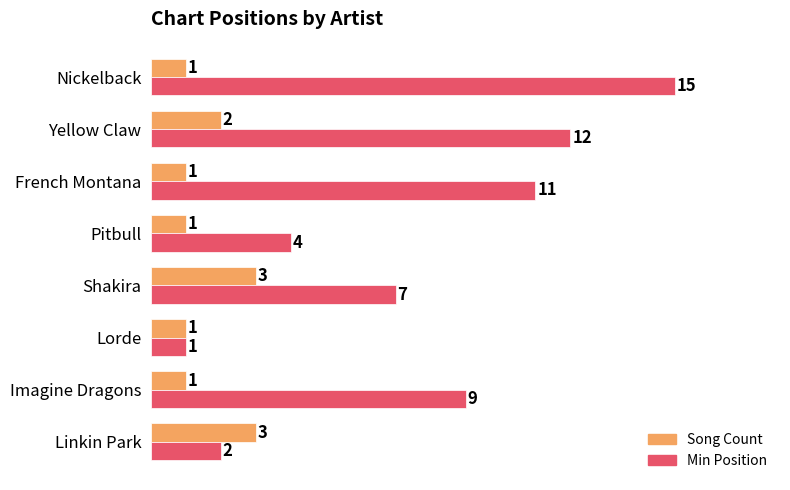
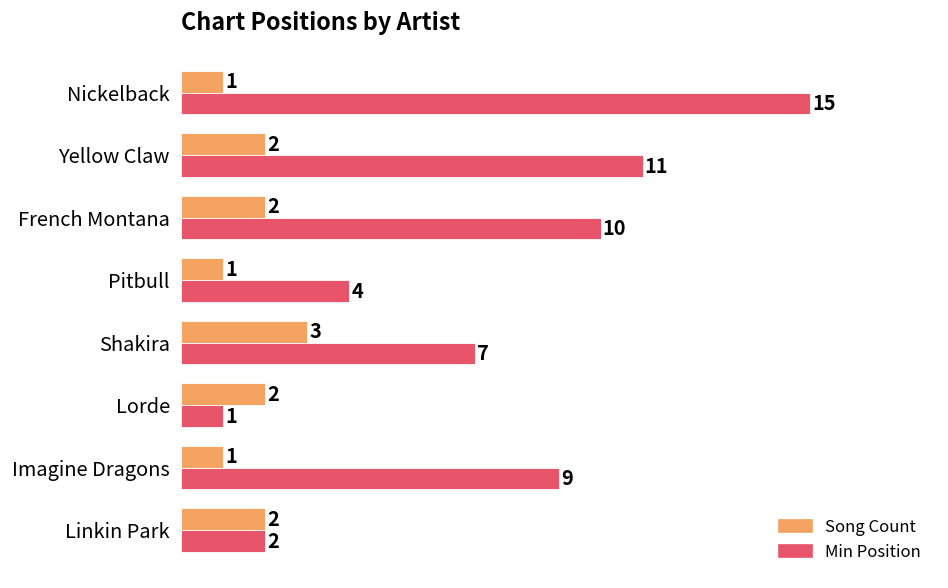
Min Position, Yellow Claw: 12 -> 11
Song Count, French Montana: 1 -> 2
Min Position, French Montana: 11 -> 10
Song Count, Lorde: 1 -> 2
Song Count, Linkin Park: 3 -> 2
